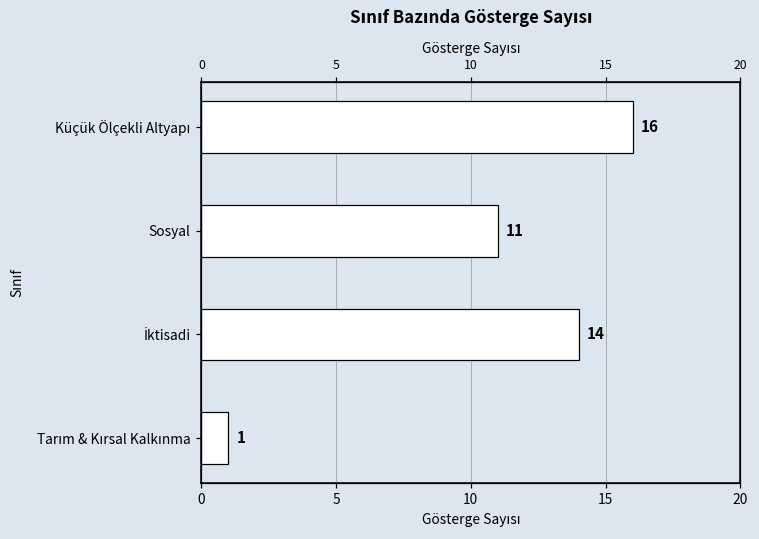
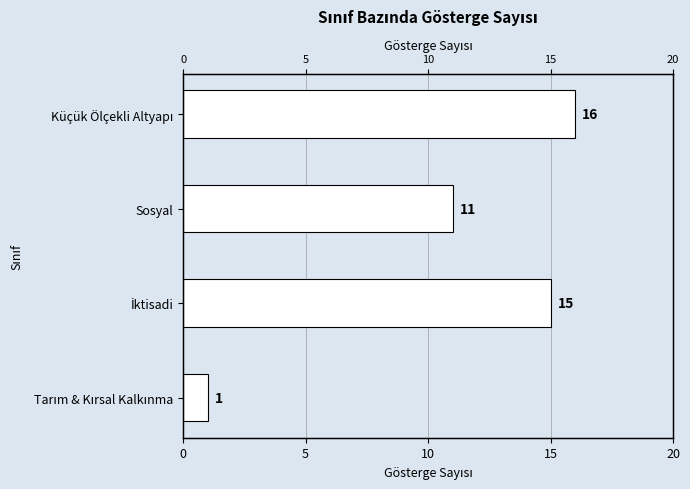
İktisadi: 14 -> 15
